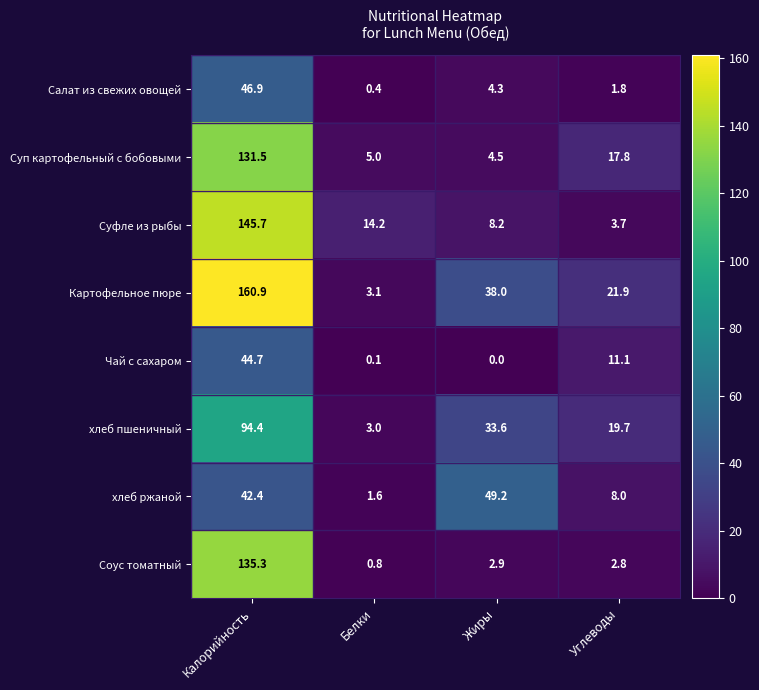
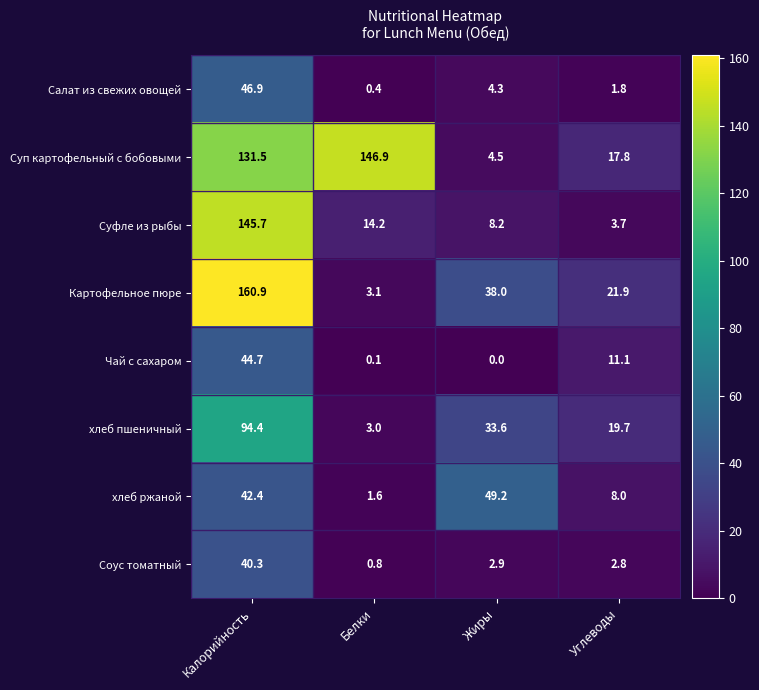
Суп картофельный с бобовыми, Белки: 5.0 -> 146.9
Соус томатный, Калорийность: 135.3 -> 40.3
